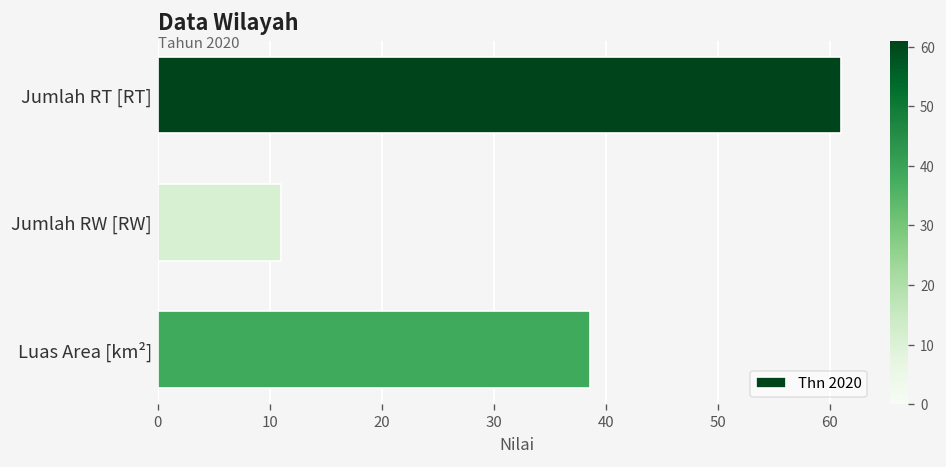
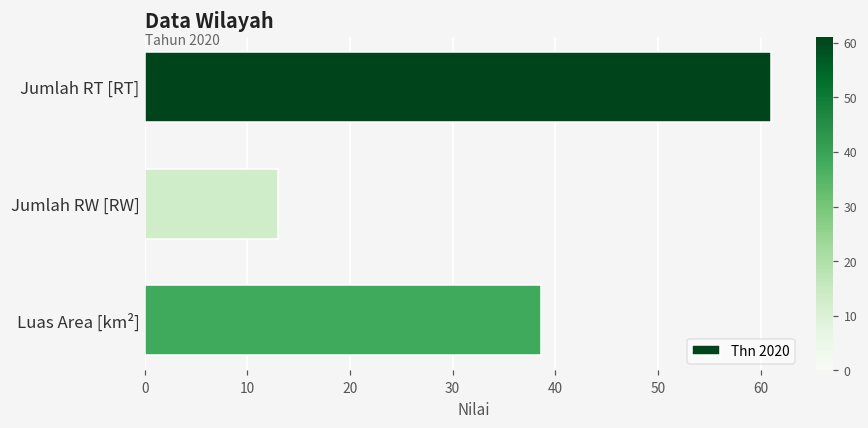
Jumlah RW [RW]: 11 -> 13
